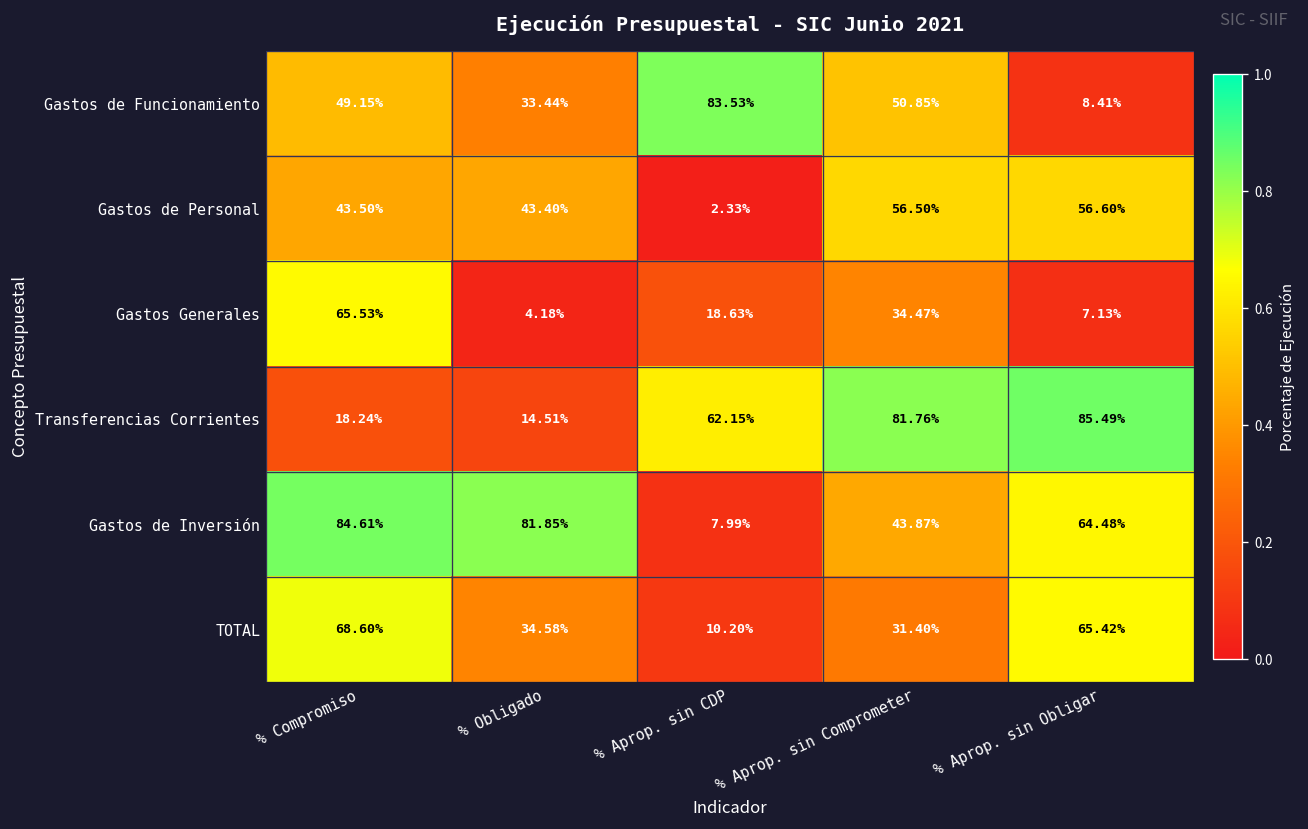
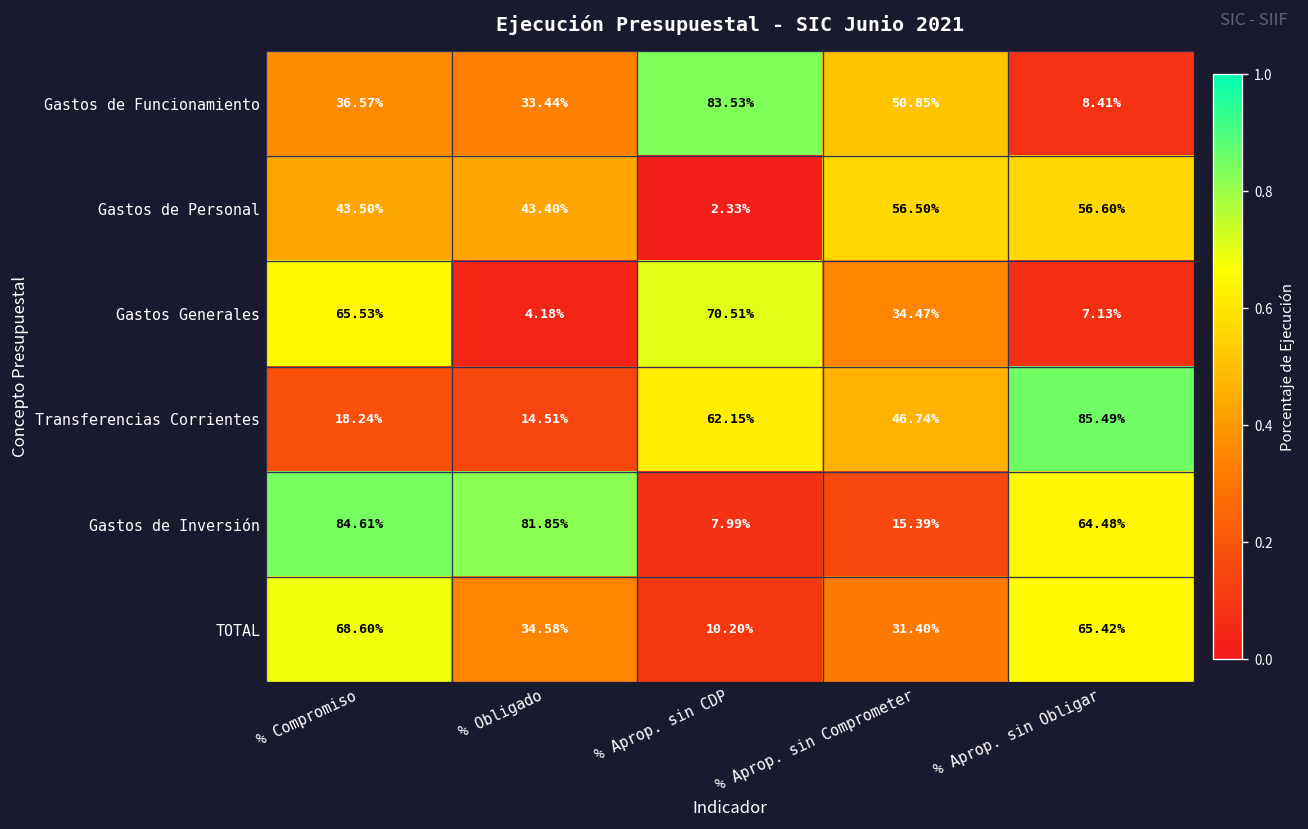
Gastos de Funcionamiento, % Compromiso: 49.15% -> 36.57%
Gastos Generales, % Aprop. sin CDP: 18.63% -> 70.51%
Transferencias Corrientes, % Aprop. sin Comprometer: 81.76% -> 46.74%
Gastos de Inversión, % Aprop. sin Comprometer: 43.87% -> 15.39%
